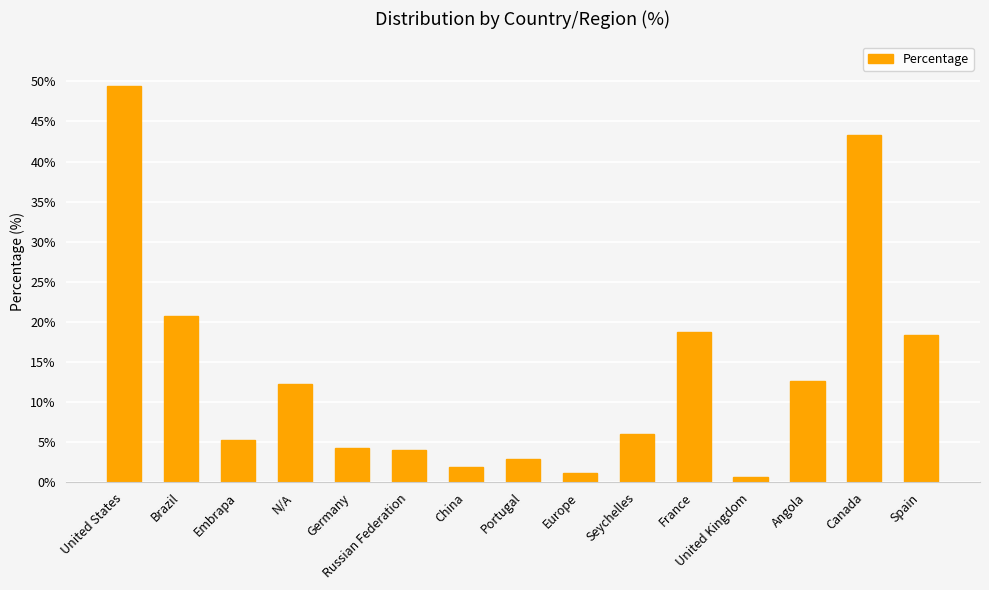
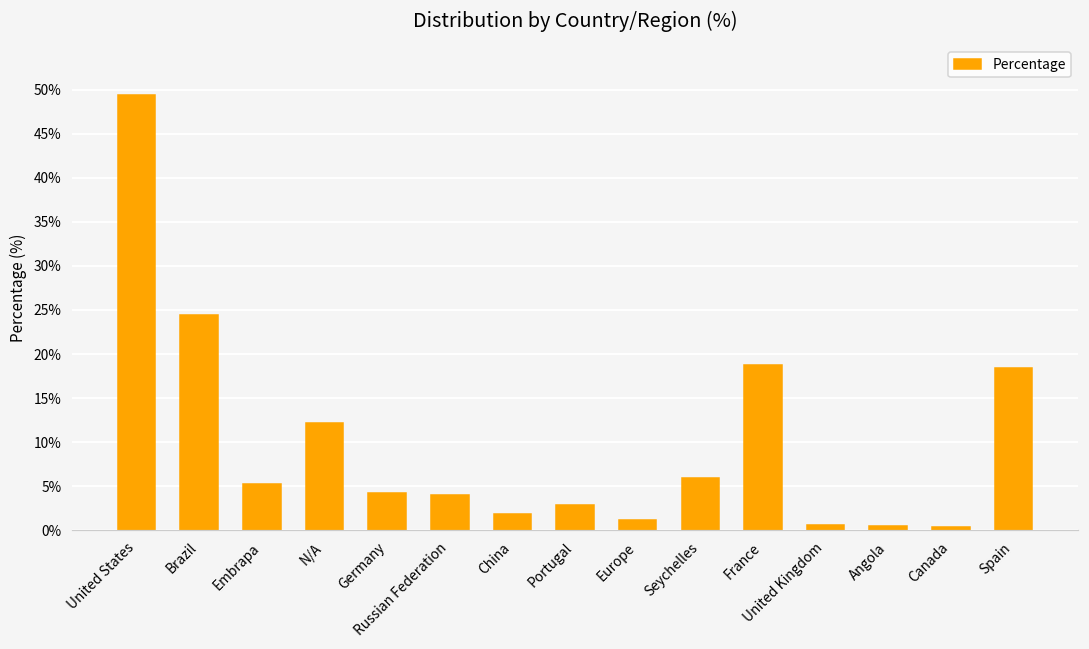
Brazil: 21% -> 24%
Angola: 13% -> 1%
Canada: 43% -> 0%
